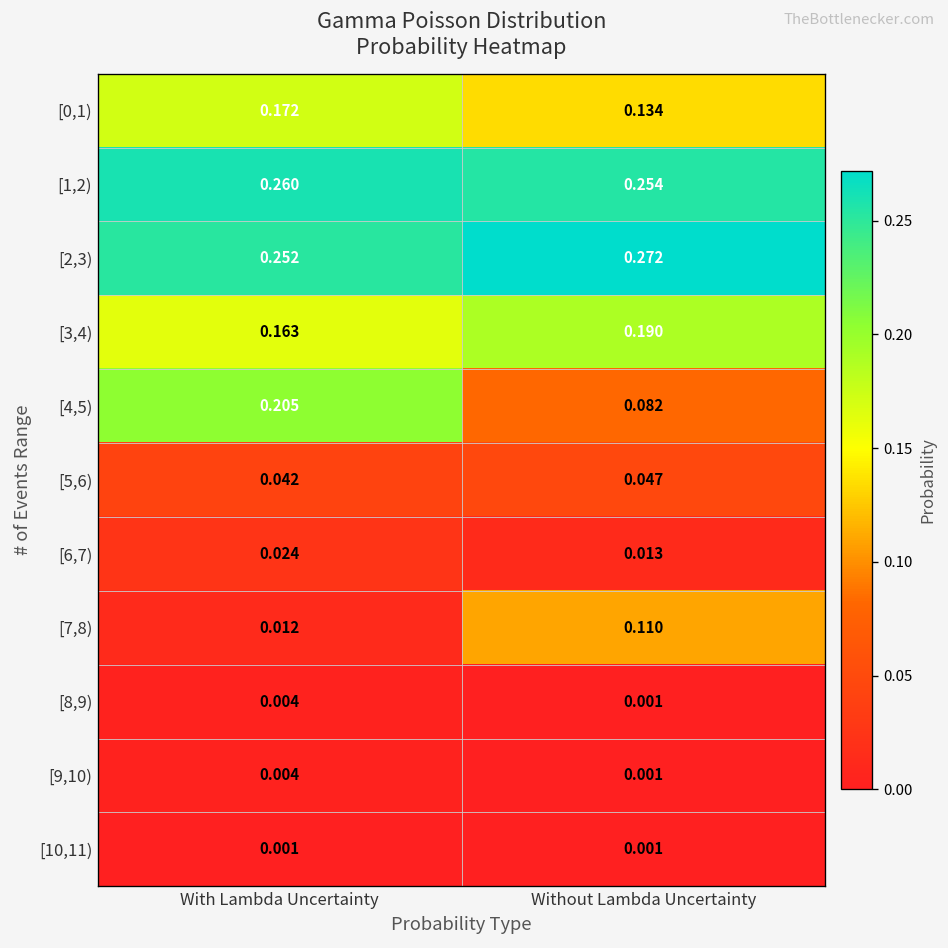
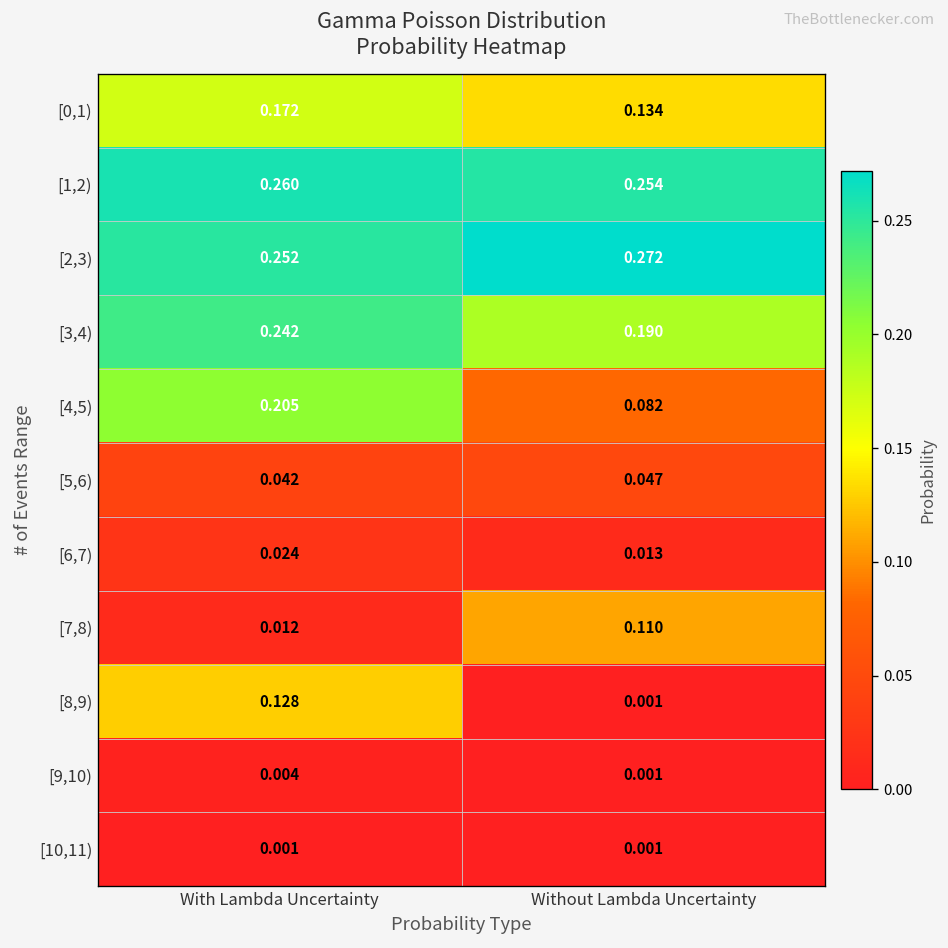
[3,4), With Lambda Uncertainty: 0.163 -> 0.242
[8,9), With Lambda Uncertainty: 0.004 -> 0.128
